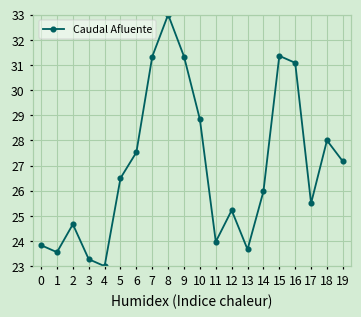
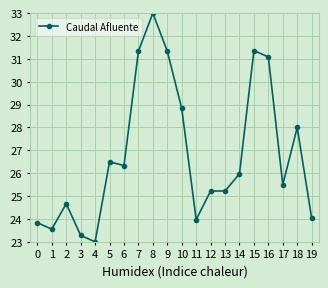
6: 27.5 -> 26.3
13: 23.7 -> 25.2
19: 27.2 -> 24.0
